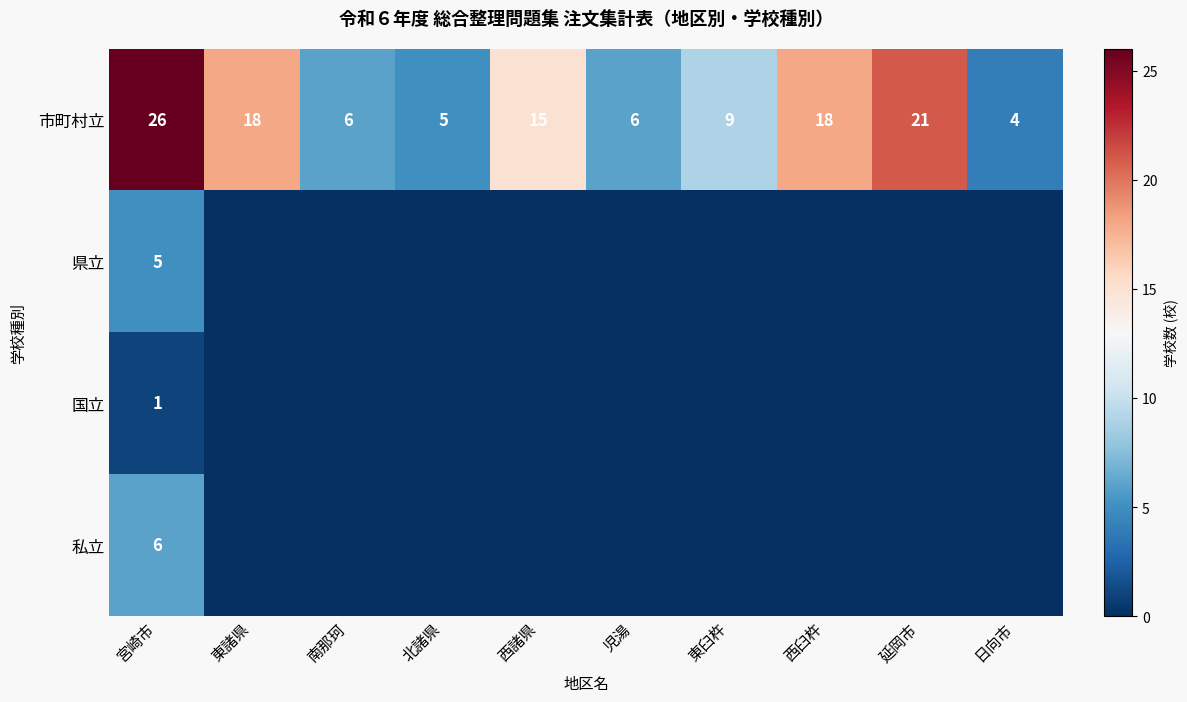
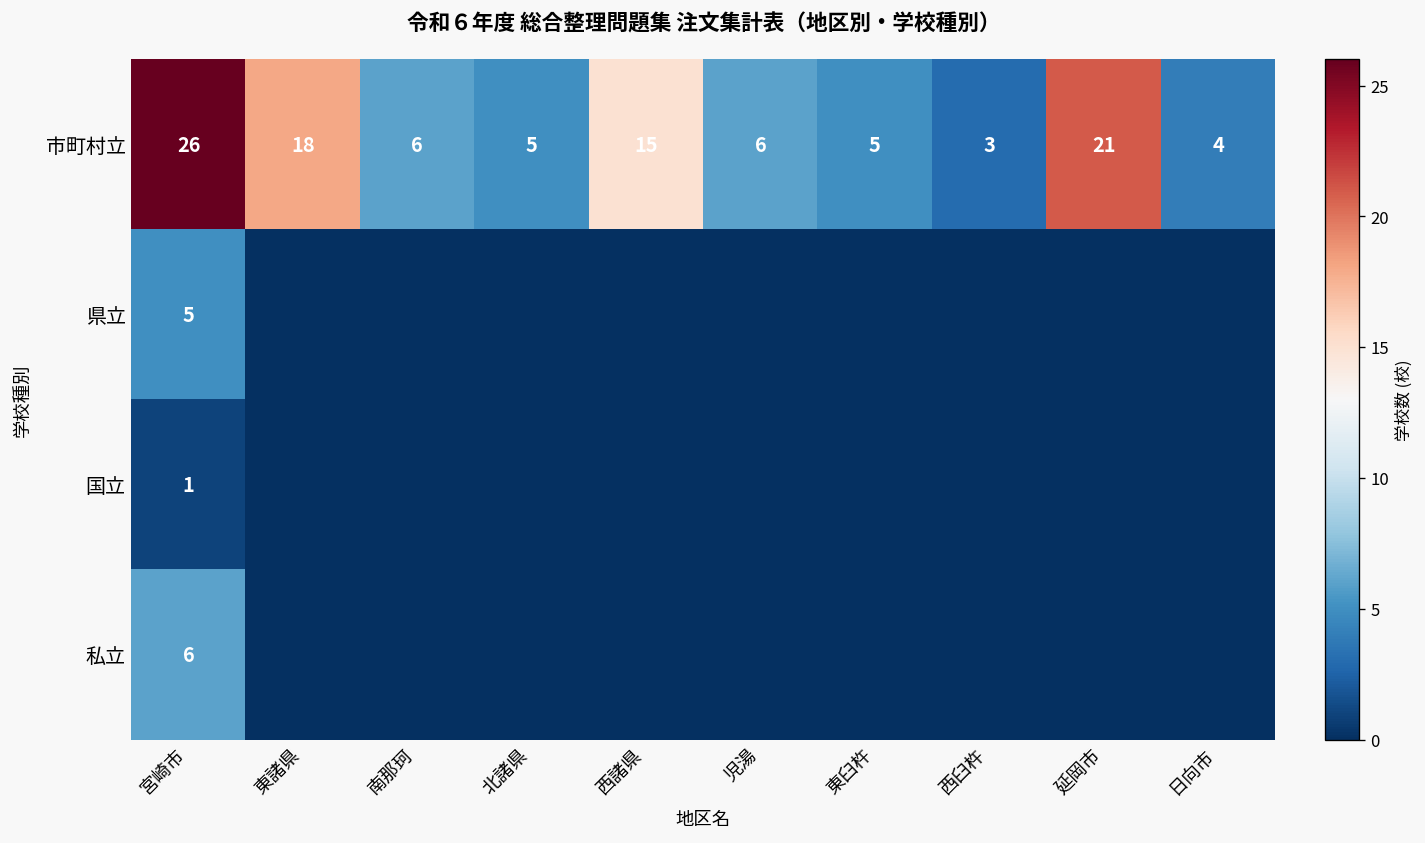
市町村立, 東臼杵: 9 -> 5
市町村立, 西臼杵: 18 -> 3
